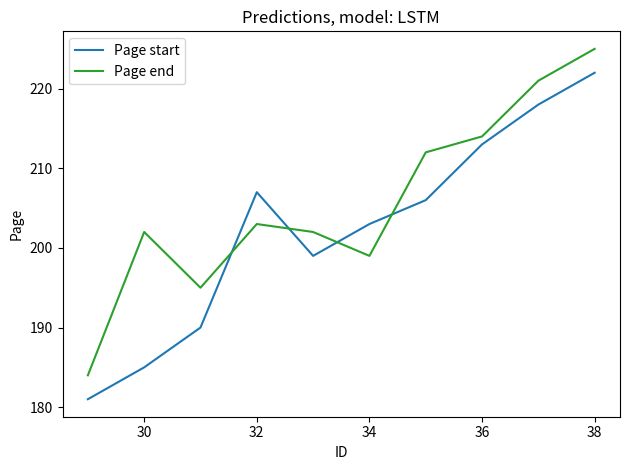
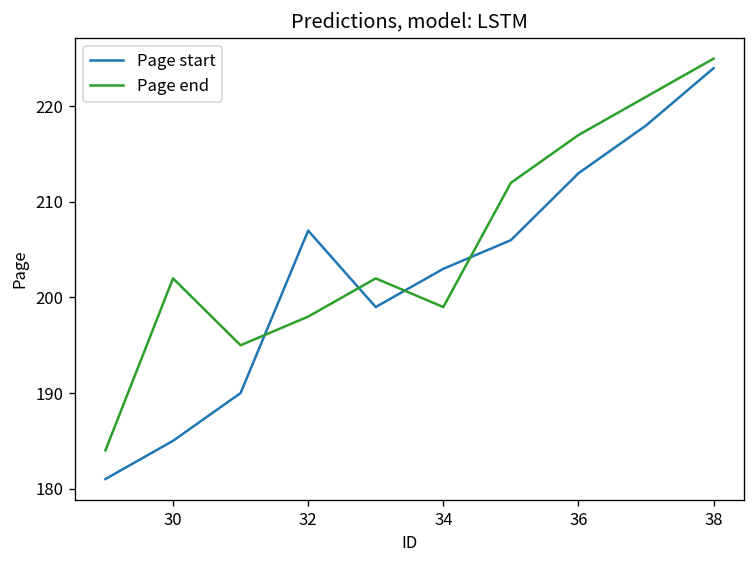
Page end, 32: 203 -> 198
Page end, 36: 214 -> 217
Page start, 38: 222 -> 224
